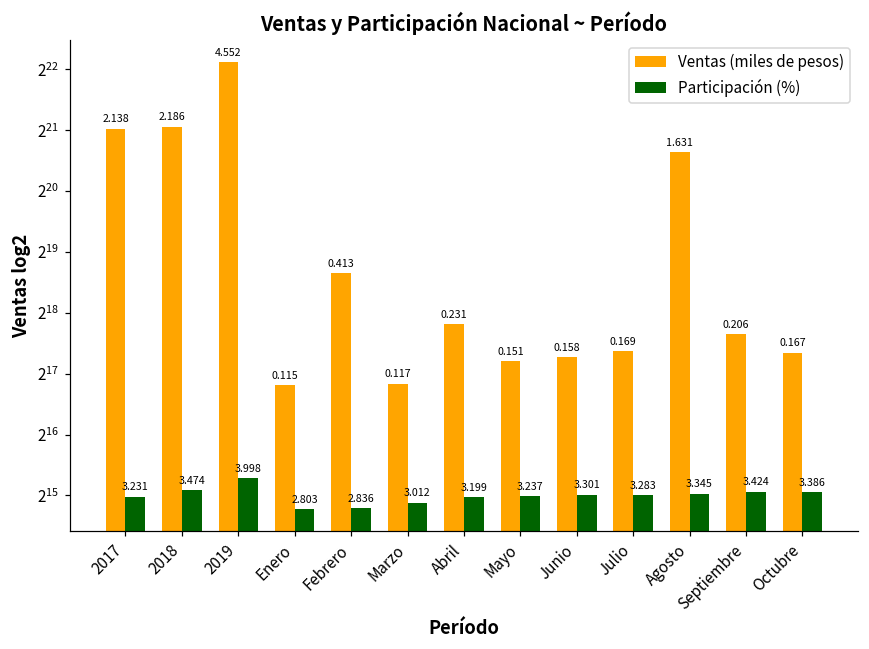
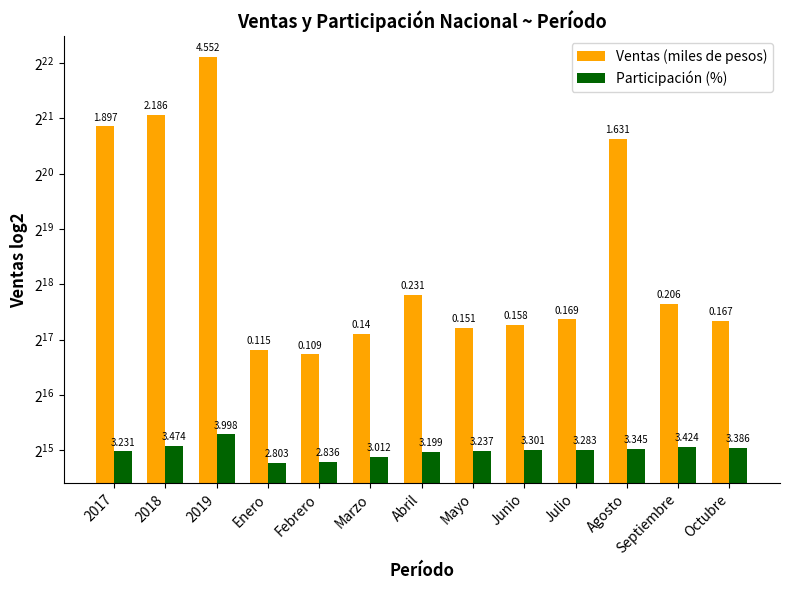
Ventas (miles de pesos), 2017: 2.138 -> 1.897
Ventas (miles de pesos), Febrero: 0.413 -> 0.109
Ventas (miles de pesos), Marzo: 0.117 -> 0.14
